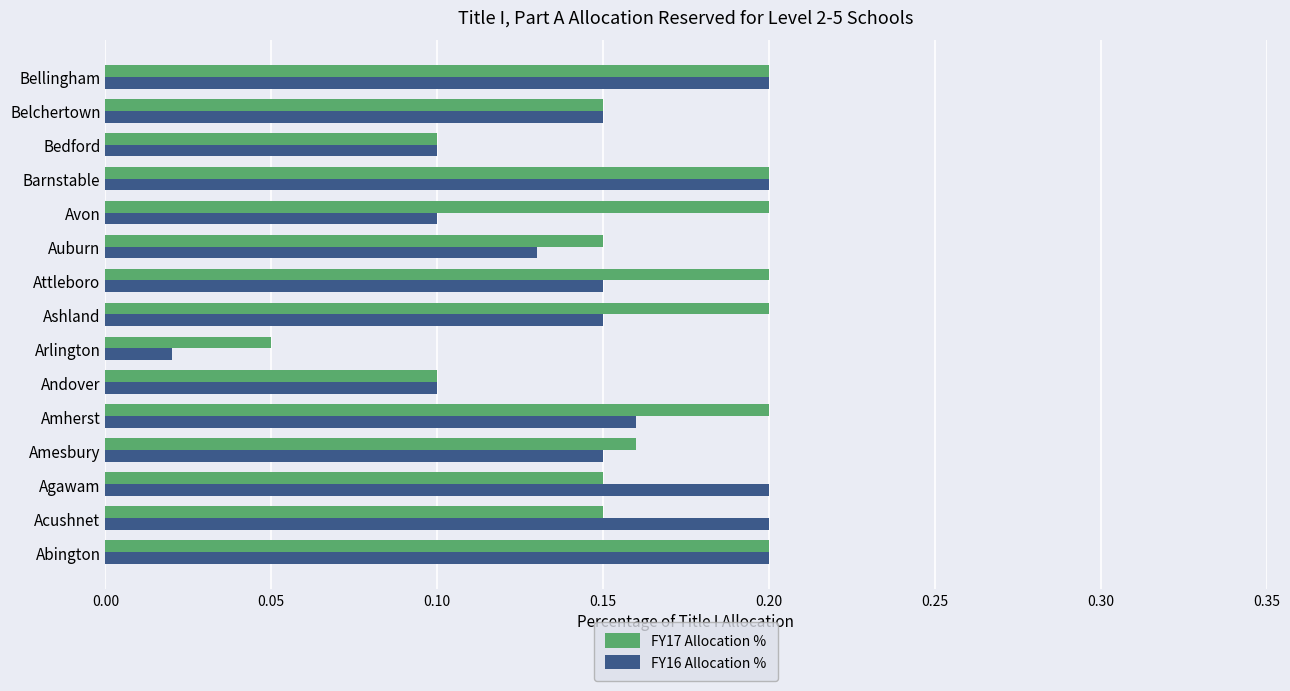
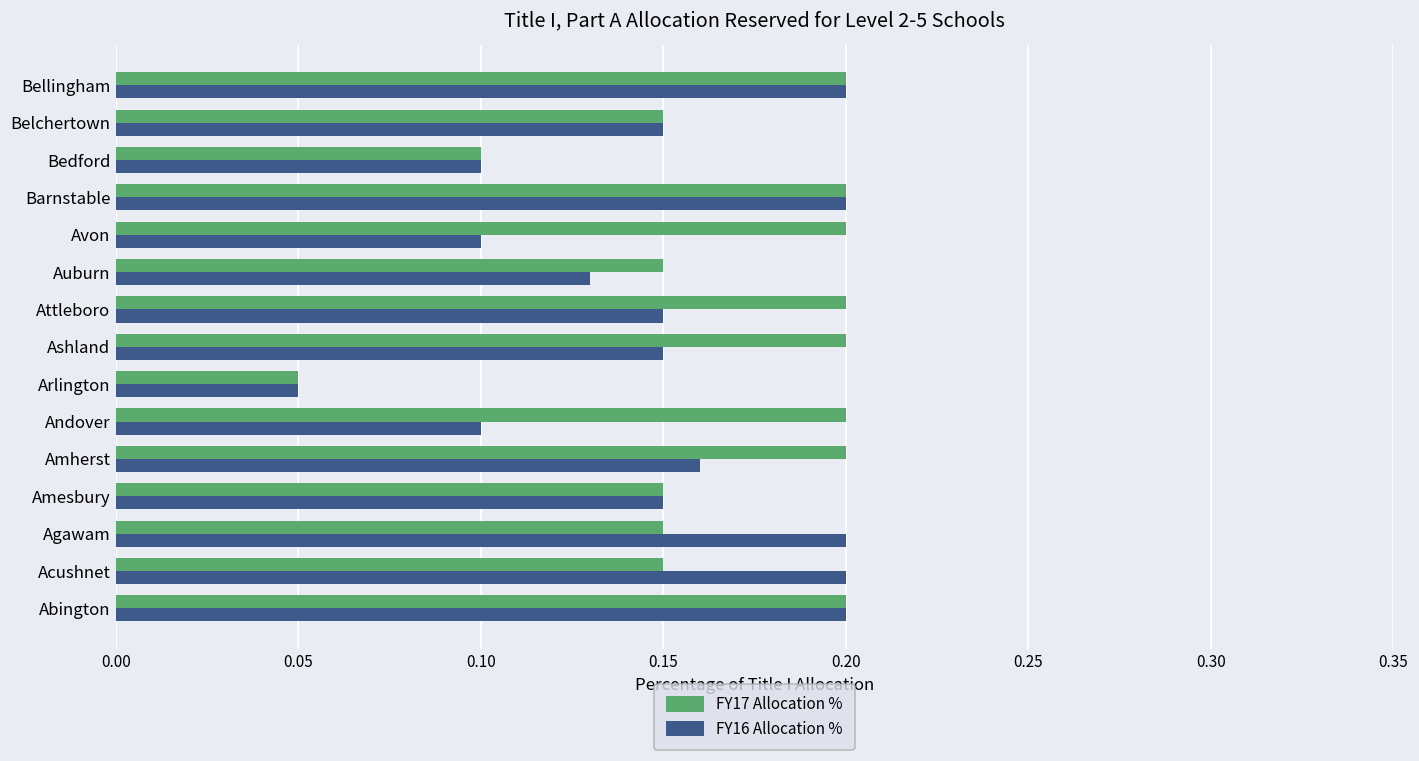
FY16 Allocation %, Arlington: 0.02 -> 0.05
FY17 Allocation %, Andover: 0.1 -> 0.2
FY17 Allocation %, Amesbury: 0.16 -> 0.15
